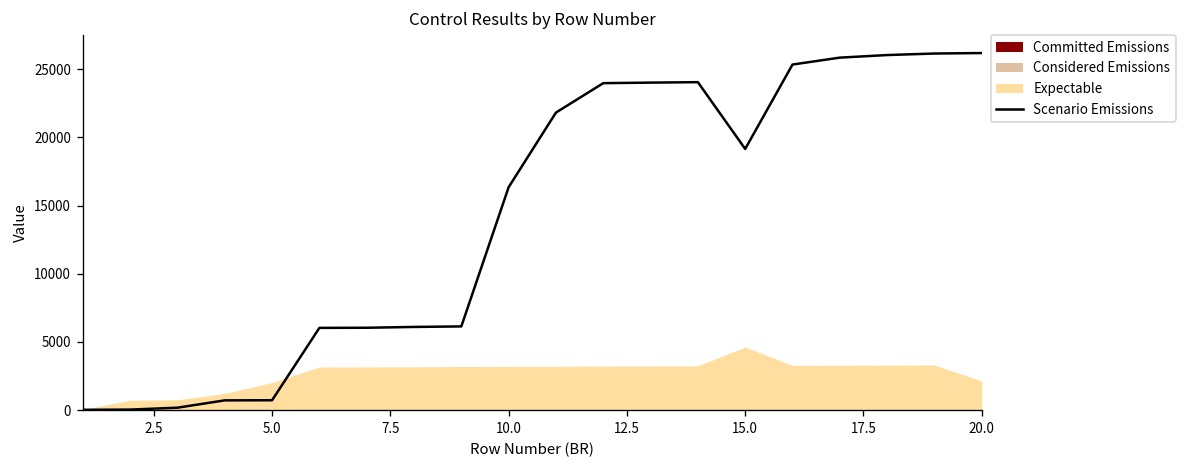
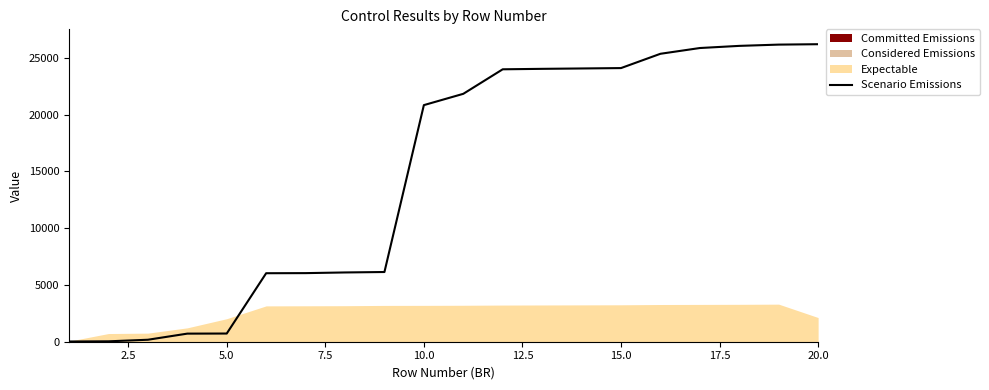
Scenario Emissions, 10.0: 16400 -> 20800
Scenario Emissions, 15.0: 19200 -> 24100
Expectable, 15.0: 4600 -> 3300
